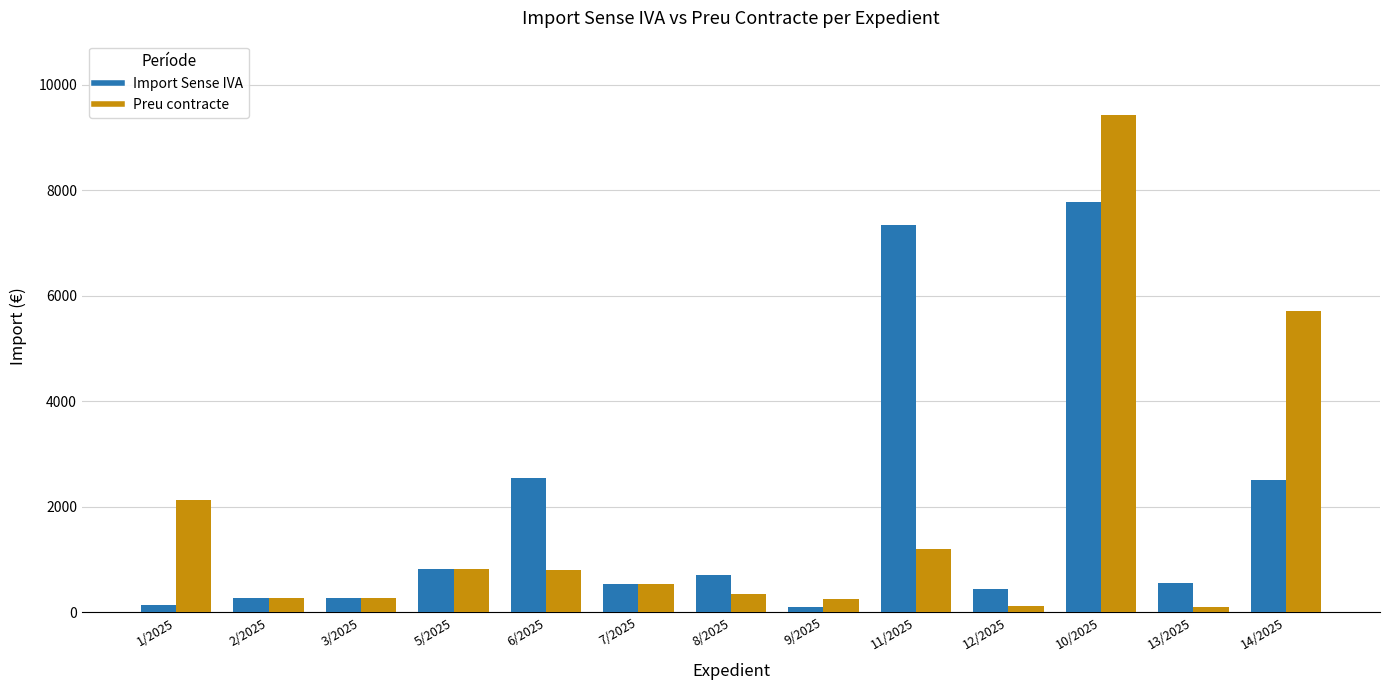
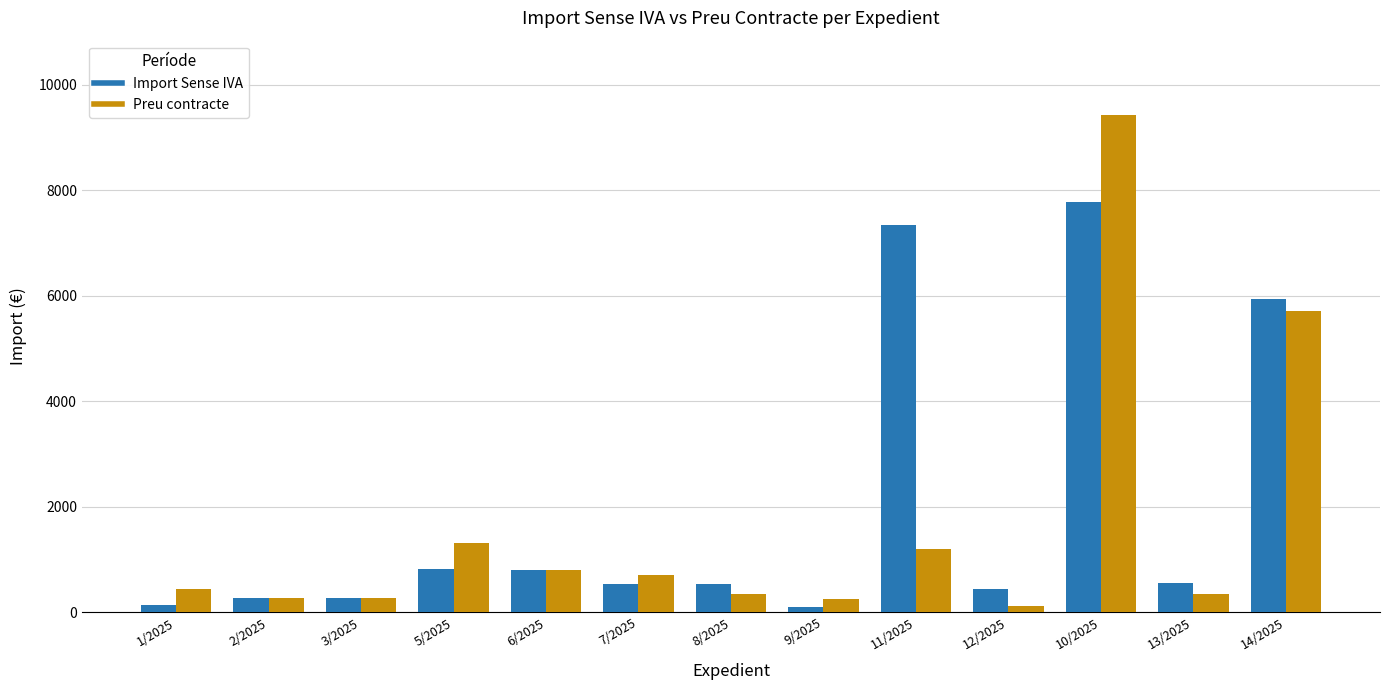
Preu contracte, 1/2025: 2100 -> 400
Preu contracte, 5/2025: 800 -> 1300
Import Sense IVA, 6/2025: 2500 -> 800
Preu contracte, 7/2025: 500 -> 700
Import Sense IVA, 8/2025: 700 -> 500
Preu contracte, 13/2025: 100 -> 300
Import Sense IVA, 14/2025: 2500 -> 5900
